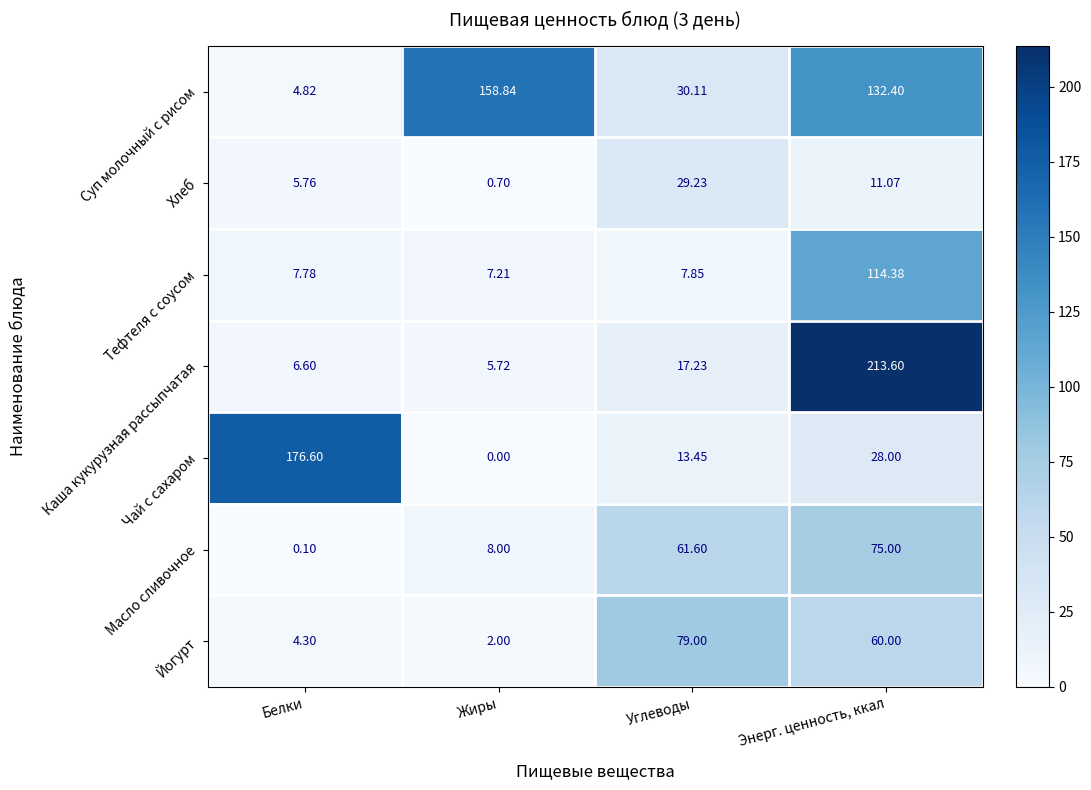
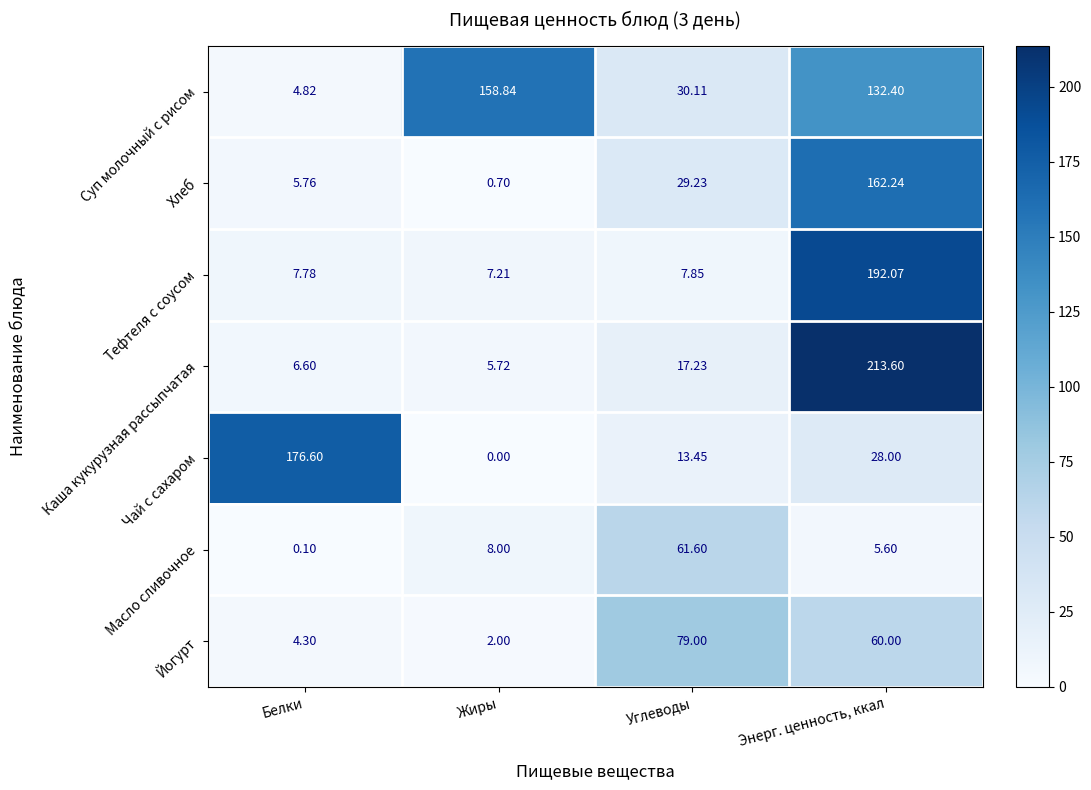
Хлеб, Энерг. ценность, ккал: 11.07 -> 162.24
Тефтеля с соусом, Энерг. ценность, ккал: 114.38 -> 192.07
Масло сливочное, Энерг. ценность, ккал: 75.00 -> 5.60
